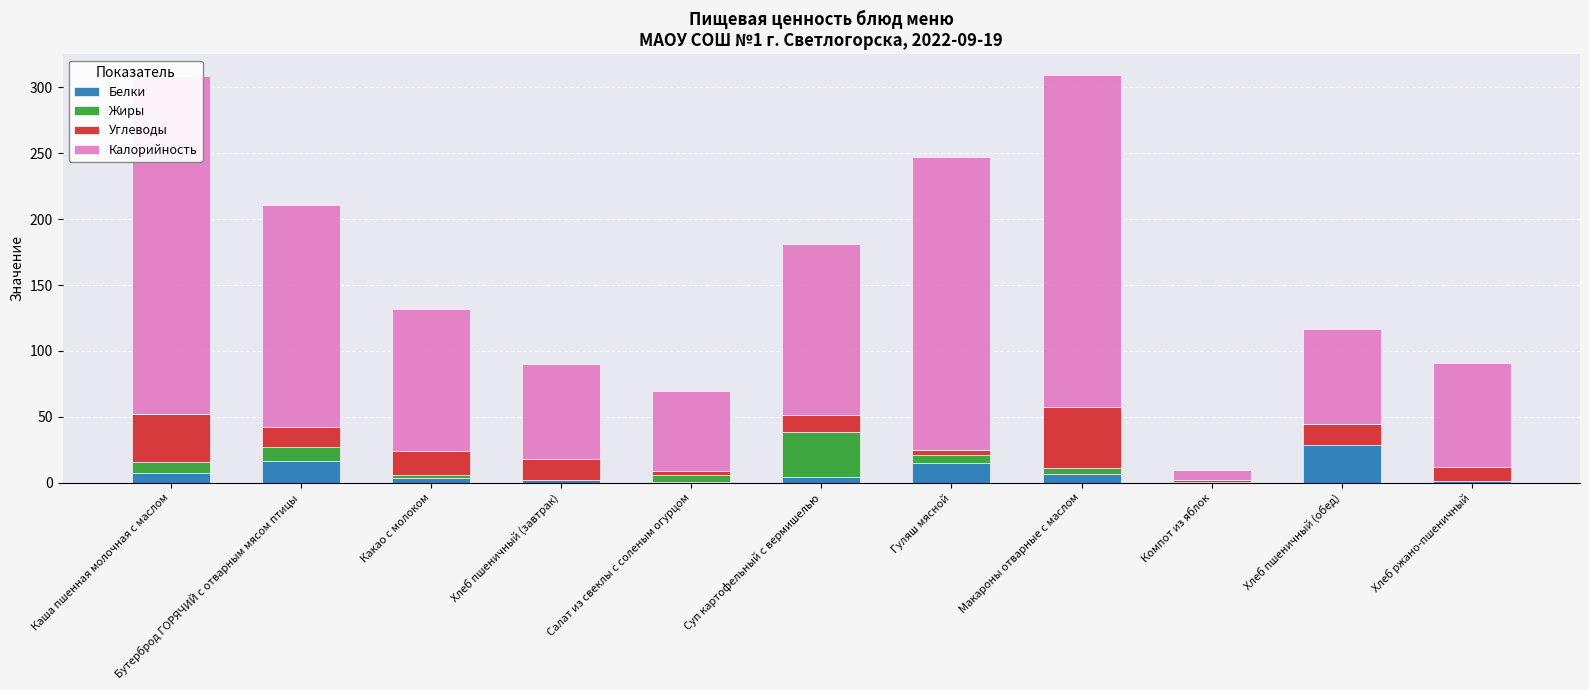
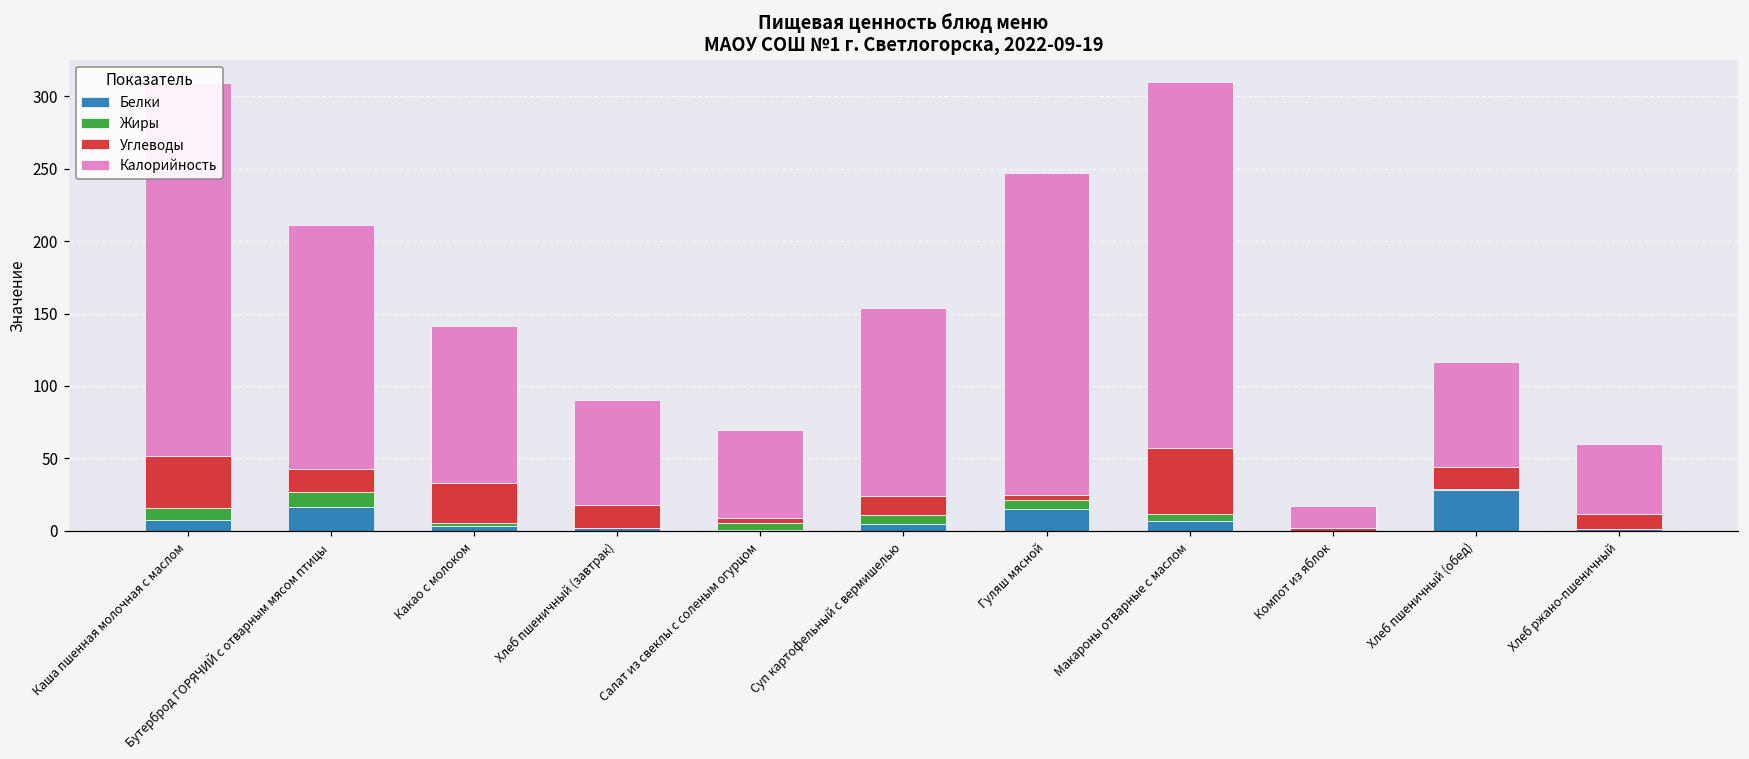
Углеводы, Какао с молоком: 18 -> 28
Жиры, Суп картофельный с вермишелью: 34 -> 6
Калорийность, Компот из яблок: 8 -> 15
Калорийность, Хлеб ржано-пшеничный: 79 -> 48
